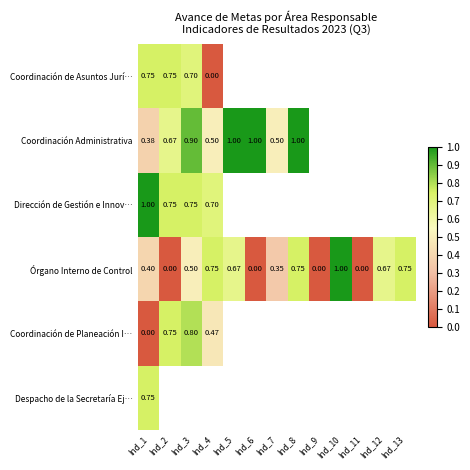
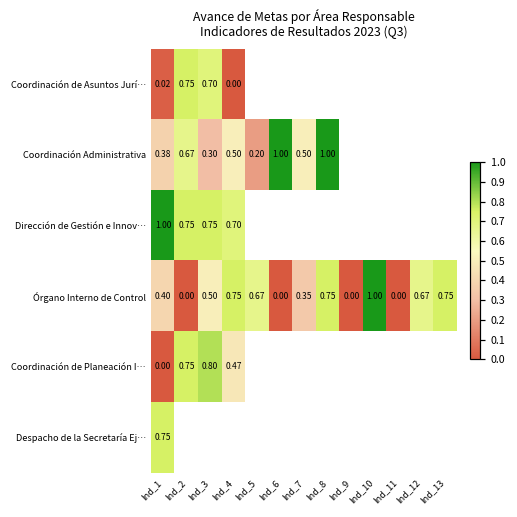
Coordinación de Asuntos Jurí…, Ind_1: 0.75 -> 0.02
Coordinación Administrativa, Ind_3: 0.90 -> 0.30
Coordinación Administrativa, Ind_5: 1.00 -> 0.20
